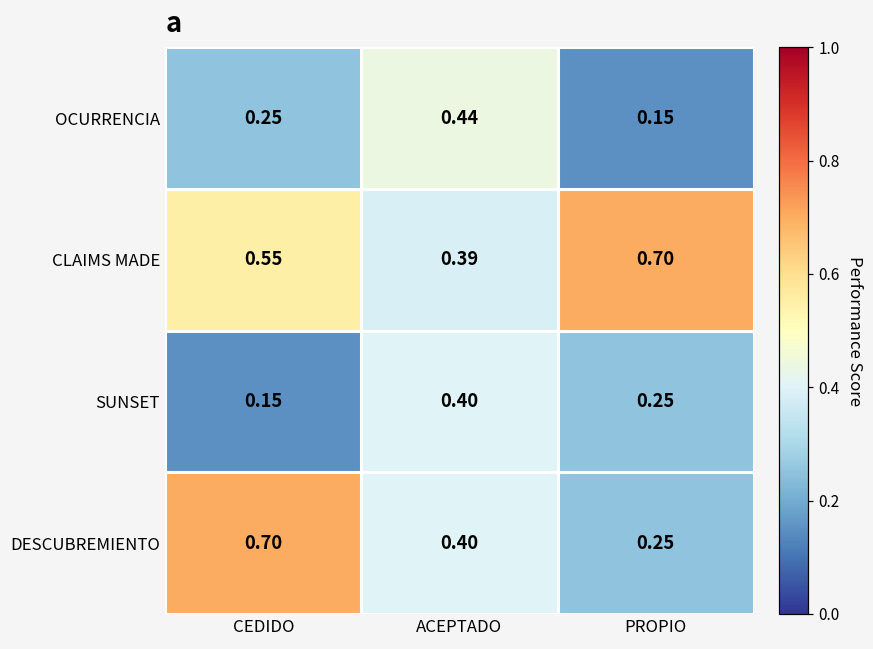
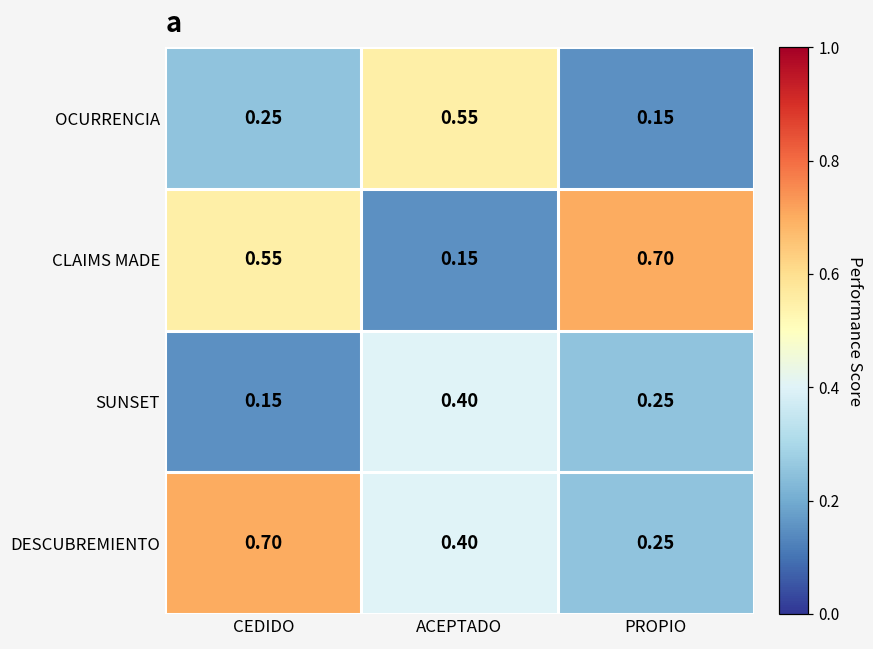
OCURRENCIA, ACEPTADO: 0.44 -> 0.55
CLAIMS MADE, ACEPTADO: 0.39 -> 0.15
